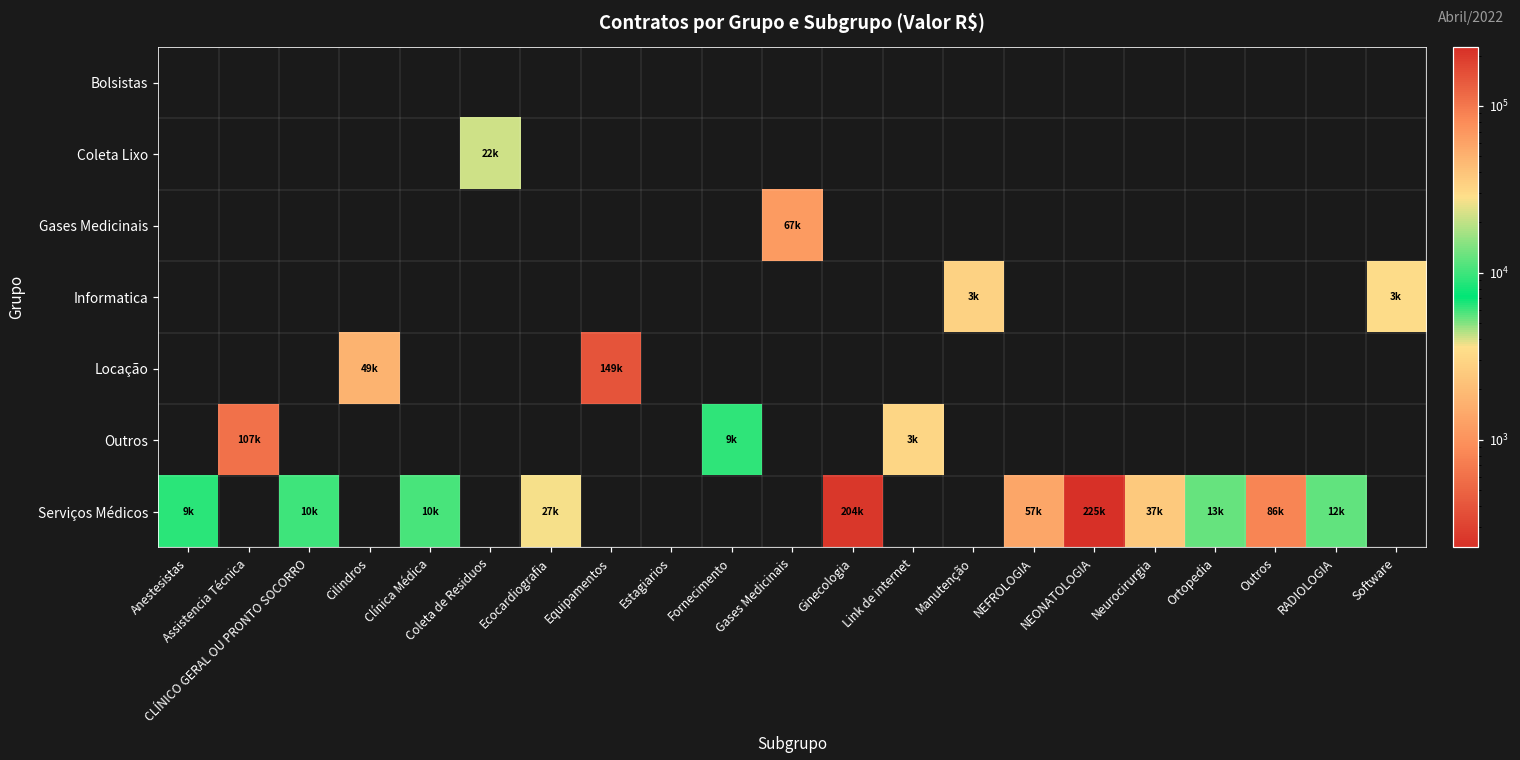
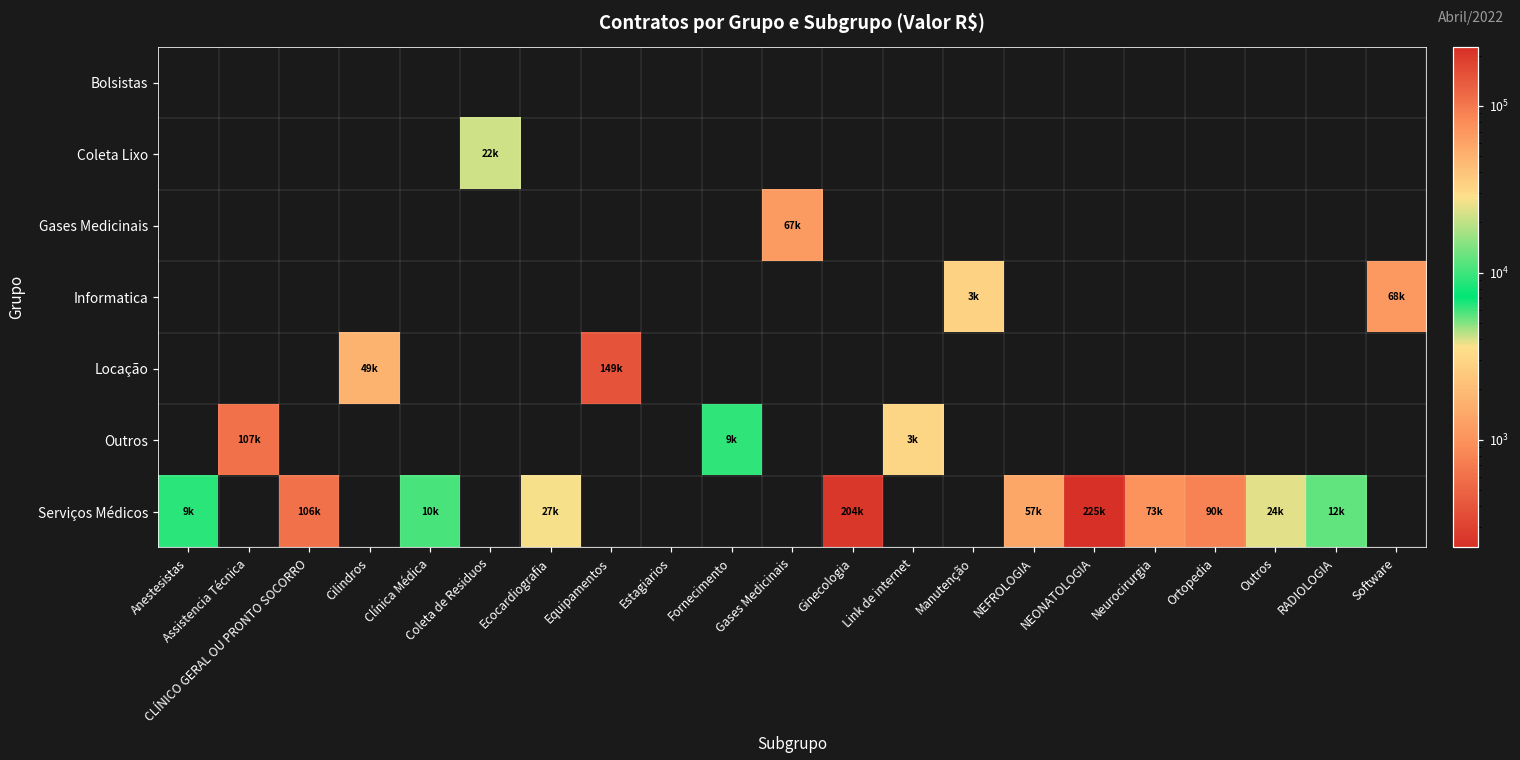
Informatica, Software: 3k -> 68k
Serviços Médicos, CLÍNICO GERAL OU PRONTO SOCORRO: 10k -> 106k
Serviços Médicos, Neurocirurgia: 37k -> 73k
Serviços Médicos, Ortopedia: 13k -> 90k
Serviços Médicos, Outros: 86k -> 24k
